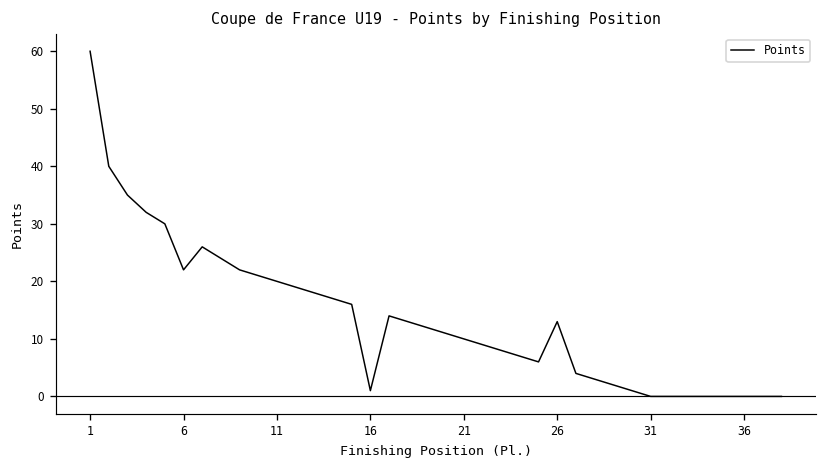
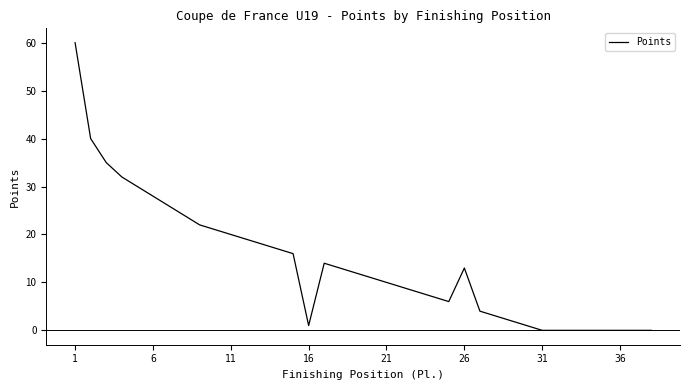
6: 22 -> 28
